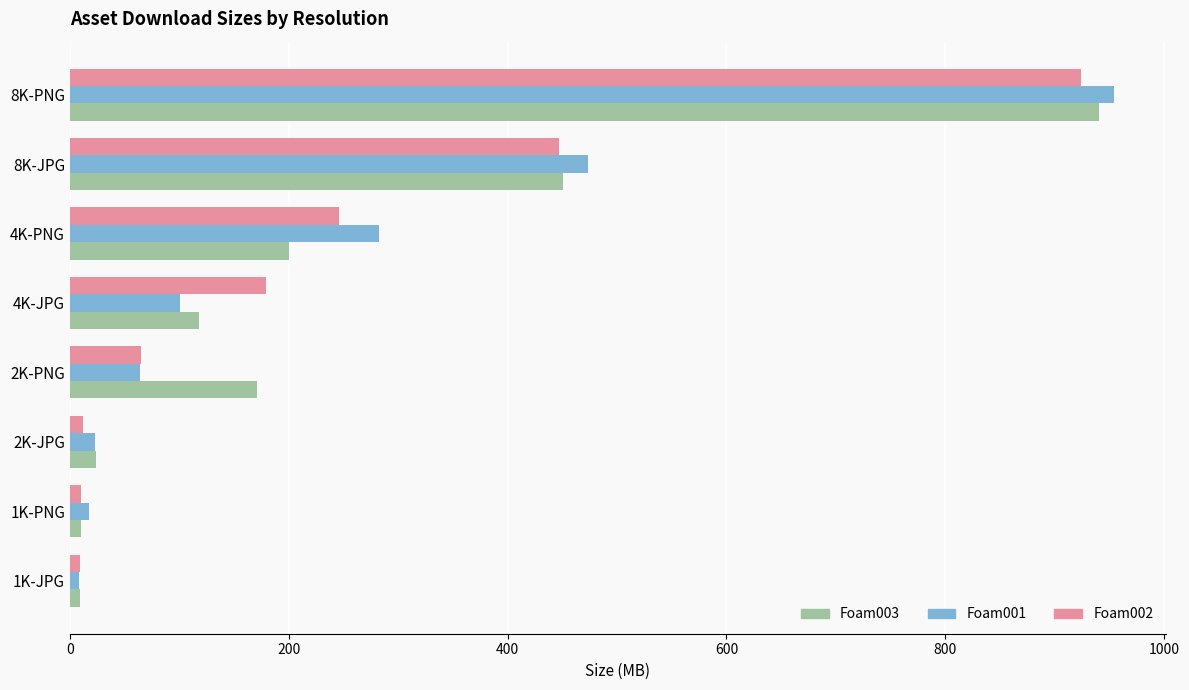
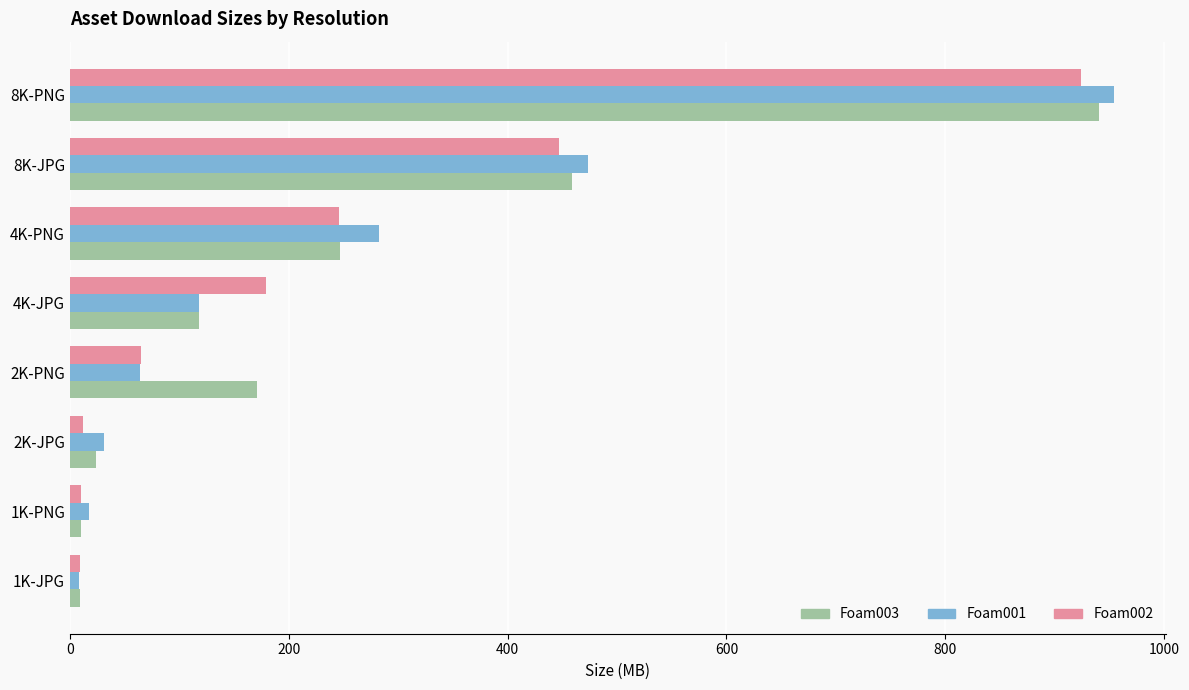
Foam003, 8K-JPG: 451 -> 459
Foam003, 4K-PNG: 200 -> 247
Foam001, 4K-JPG: 101 -> 118
Foam001, 2K-JPG: 23 -> 31
